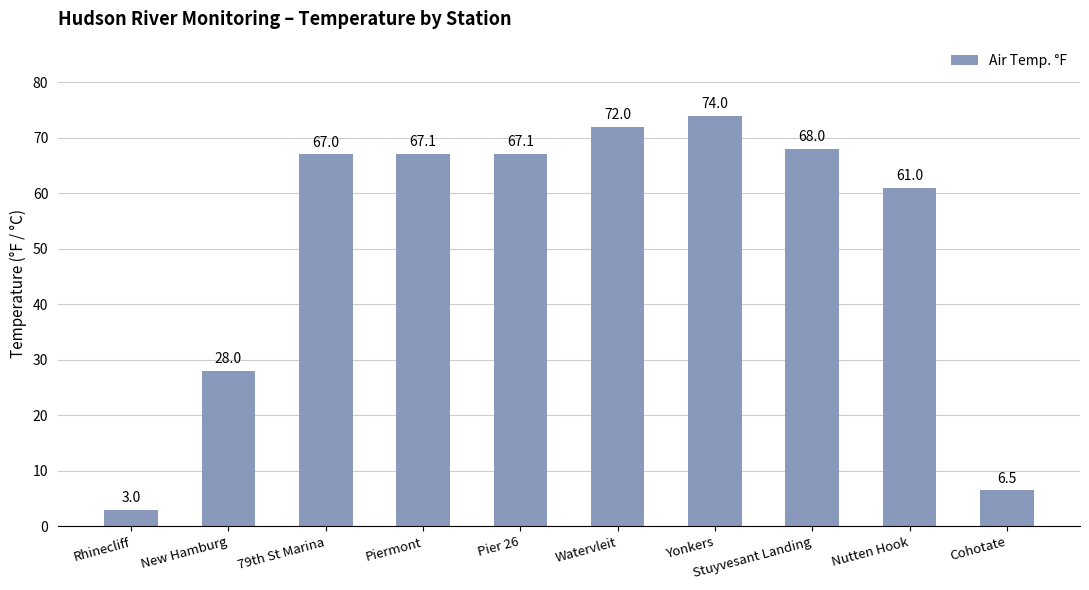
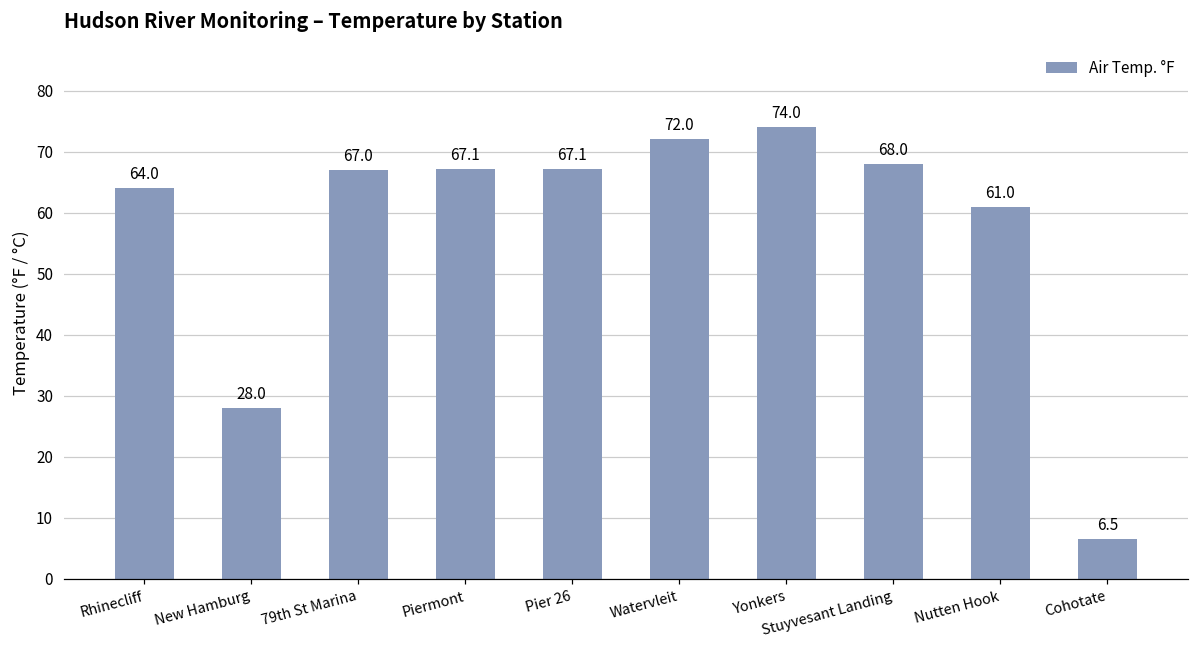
Rhinecliff: 3.0 -> 64.0
